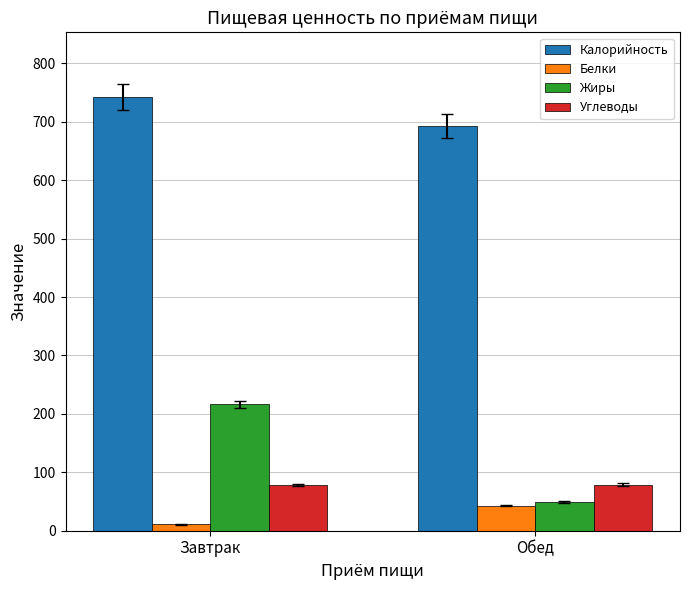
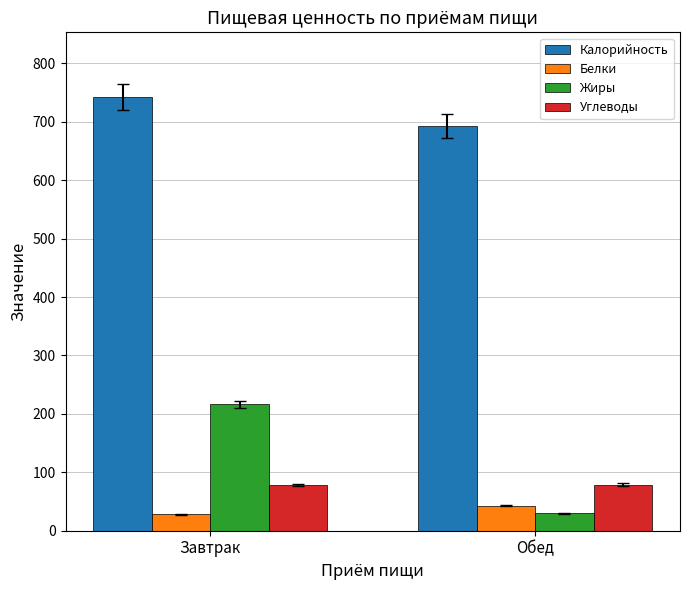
Белки, Завтрак: 10 -> 30
Жиры, Обед: 50 -> 30
